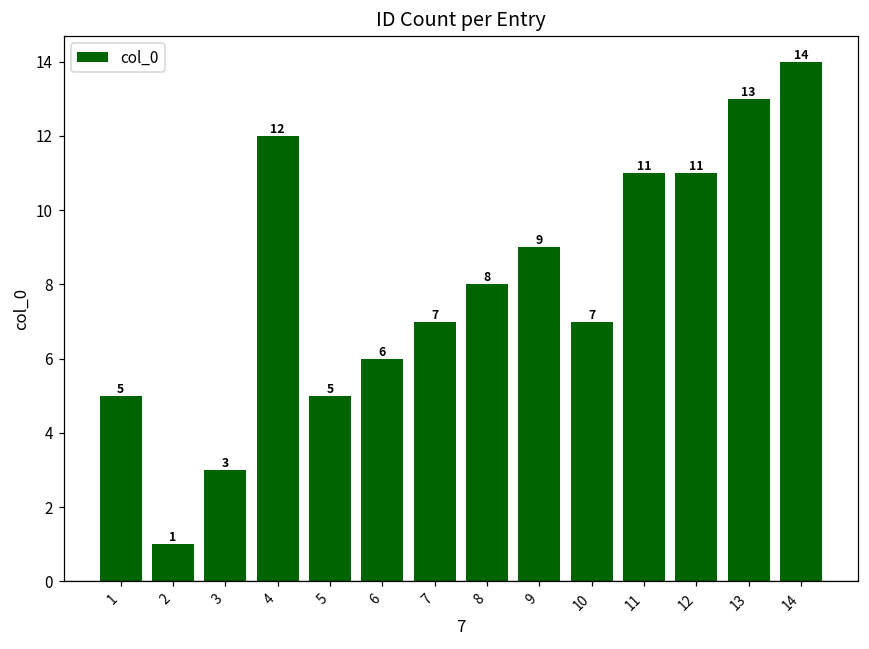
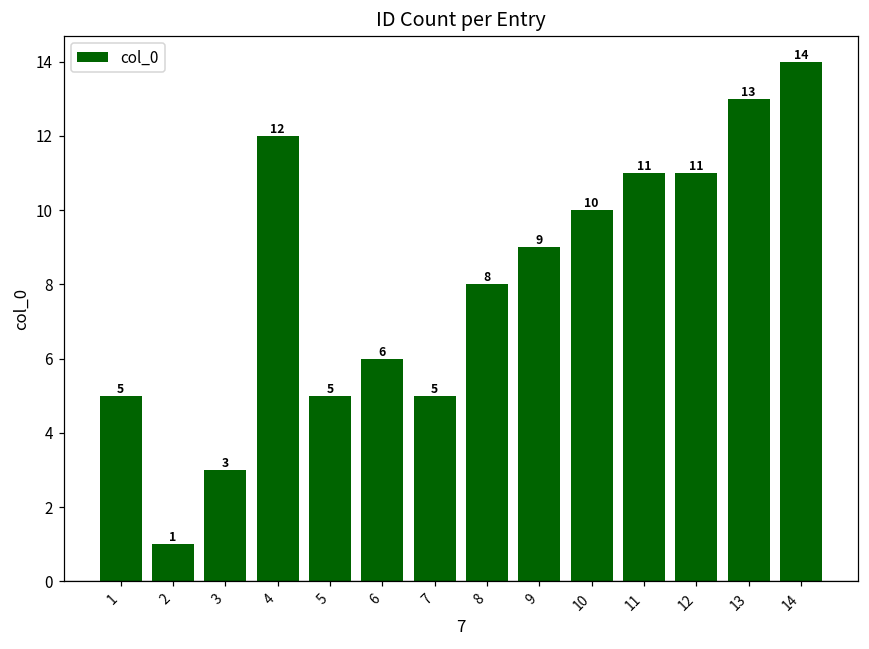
7: 7 -> 5
10: 7 -> 10
